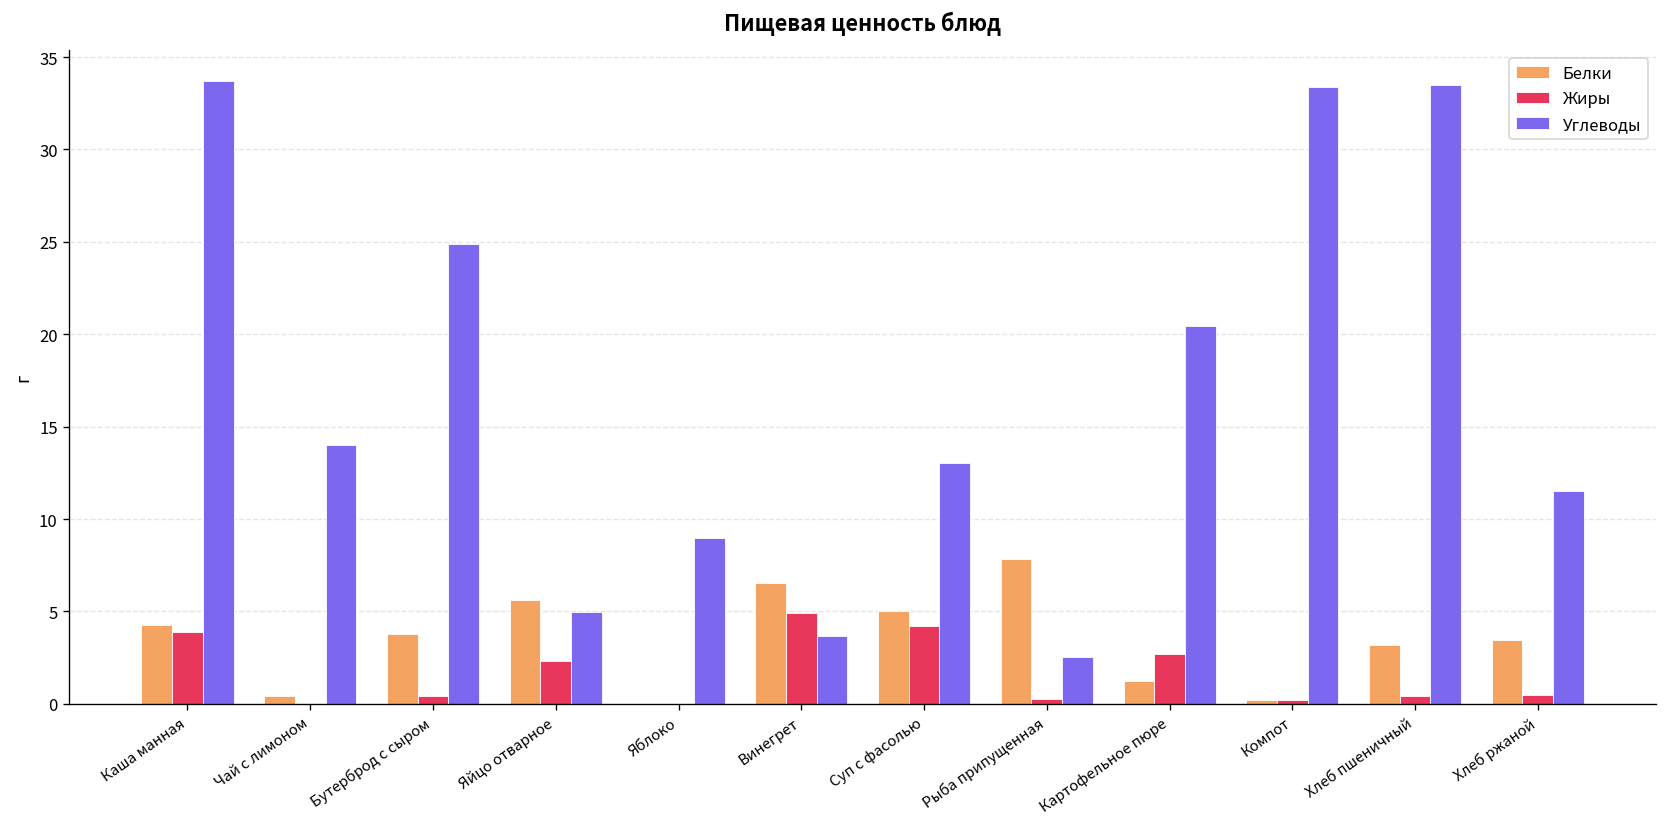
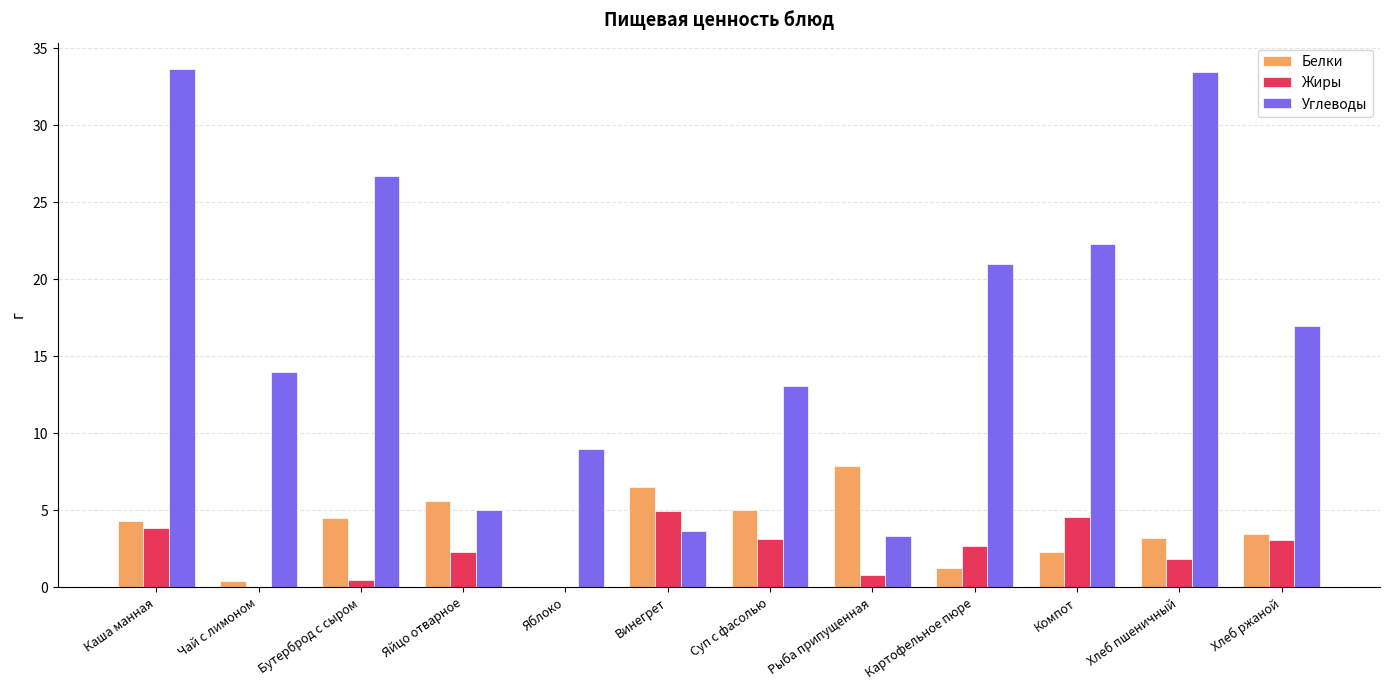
Белки, Бутерброд с сыром: 3.8 -> 4.5
Углеводы, Бутерброд с сыром: 24.9 -> 26.7
Жиры, Суп с фасолью: 4.2 -> 3.1
Жиры, Рыба припущенная: 0.3 -> 0.8
Углеводы, Рыба припущенная: 2.5 -> 3.3
Углеводы, Картофельное пюре: 20.5 -> 21.0
Белки, Компот: 0.2 -> 2.3
Жиры, Компот: 0.2 -> 4.6
Углеводы, Компот: 33.4 -> 22.3
Жиры, Хлеб пшеничный: 0.5 -> 1.8
Жиры, Хлеб ржаной: 0.5 -> 3.1
Углеводы, Хлеб ржаной: 11.5 -> 17.0
